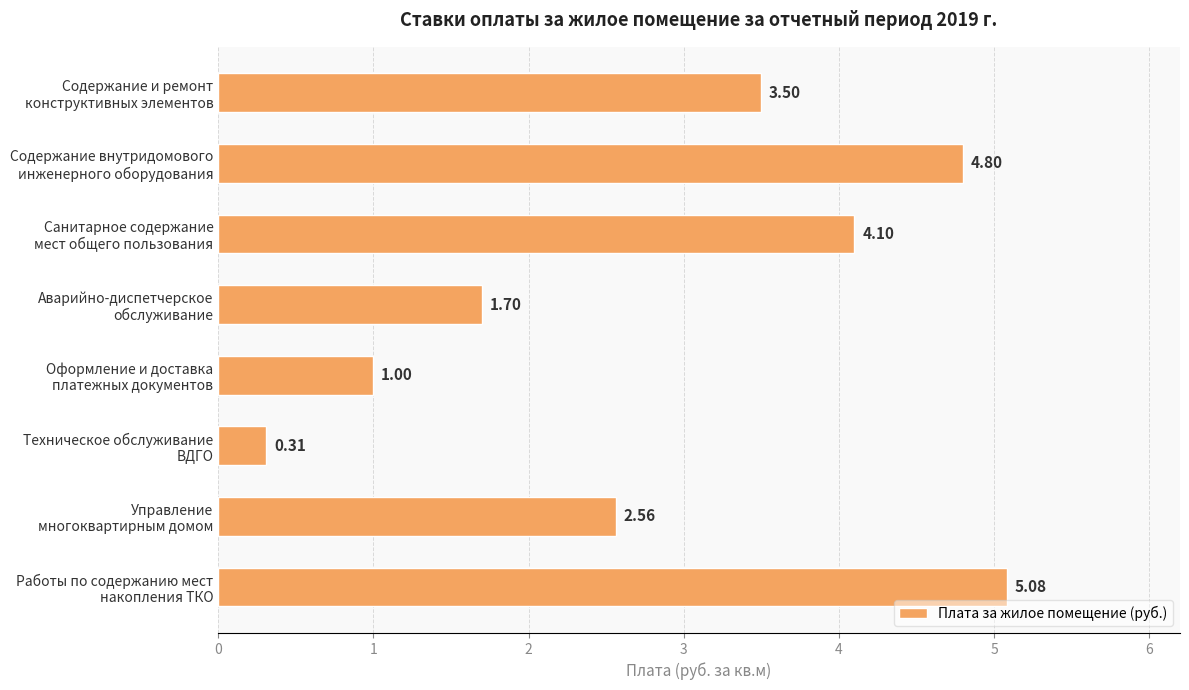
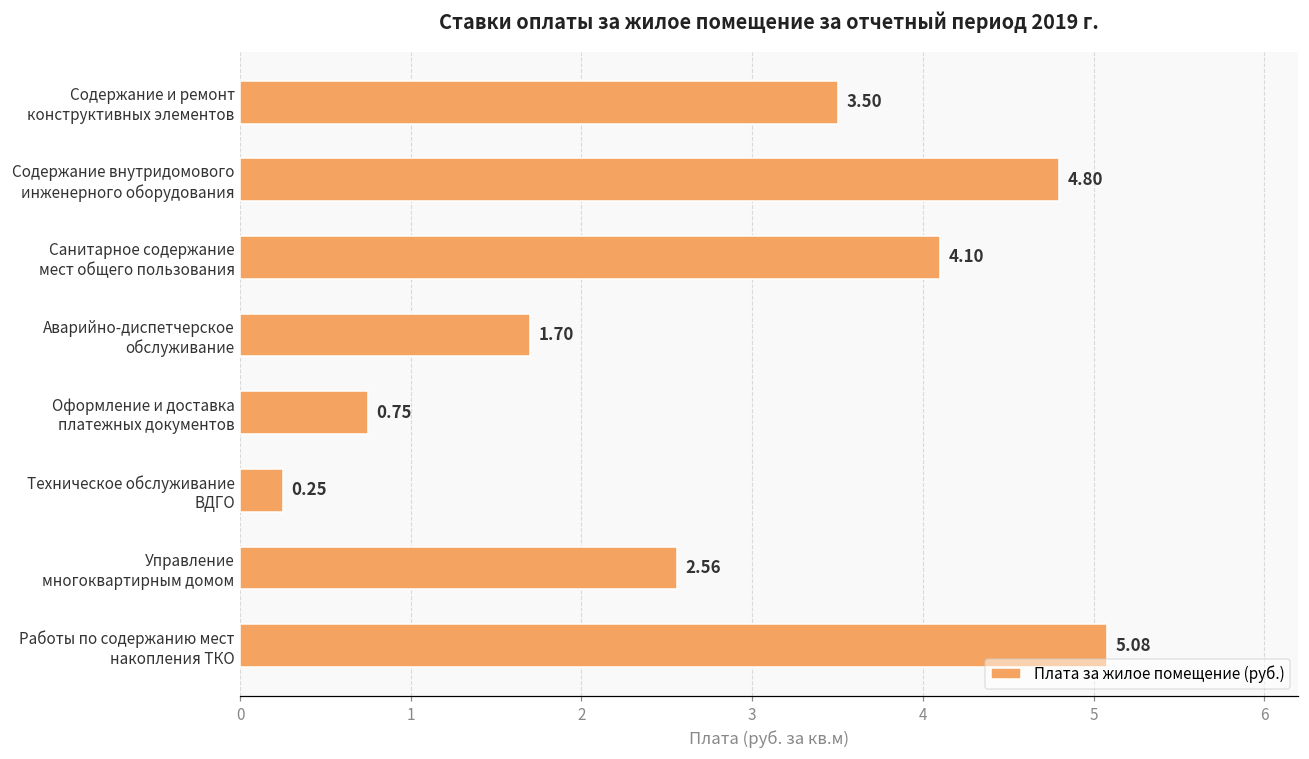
Оформление и доставка платежных документов: 1.00 -> 0.75
Техническое обслуживание ВДГО: 0.31 -> 0.25
